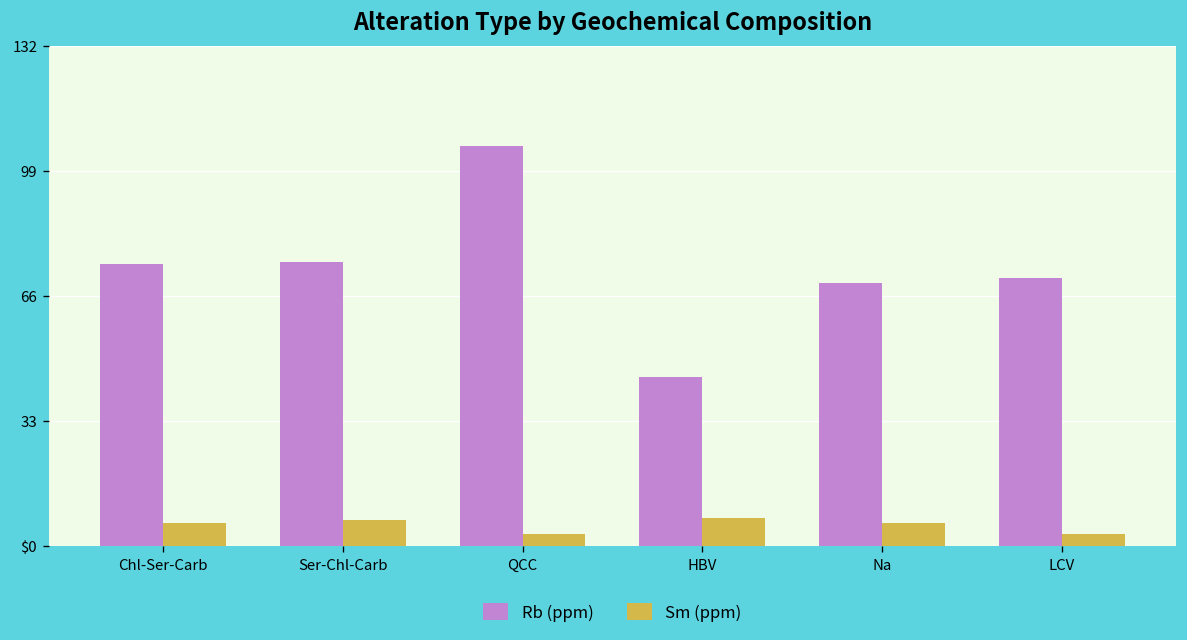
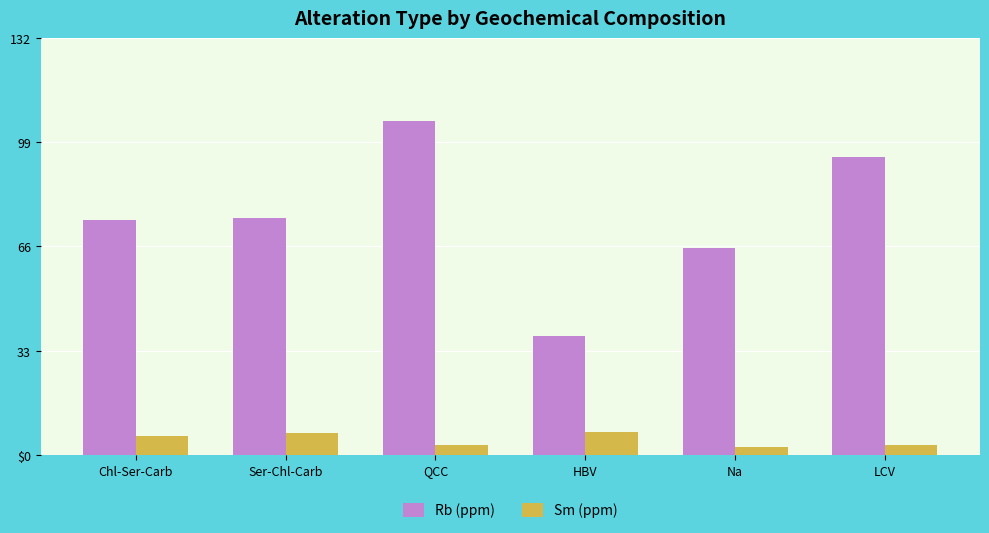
Rb (ppm), HBV: 45 -> 38
Rb (ppm), Na: 70 -> 66
Sm (ppm), Na: 6 -> 3
Rb (ppm), LCV: 71 -> 95
